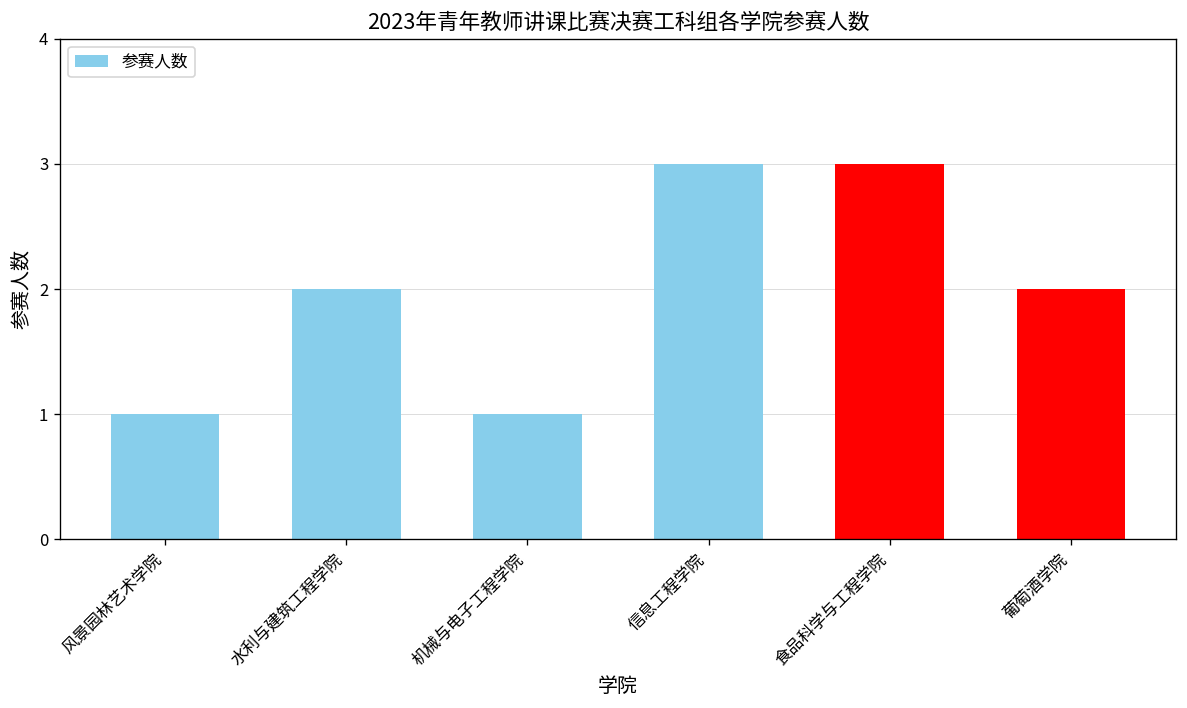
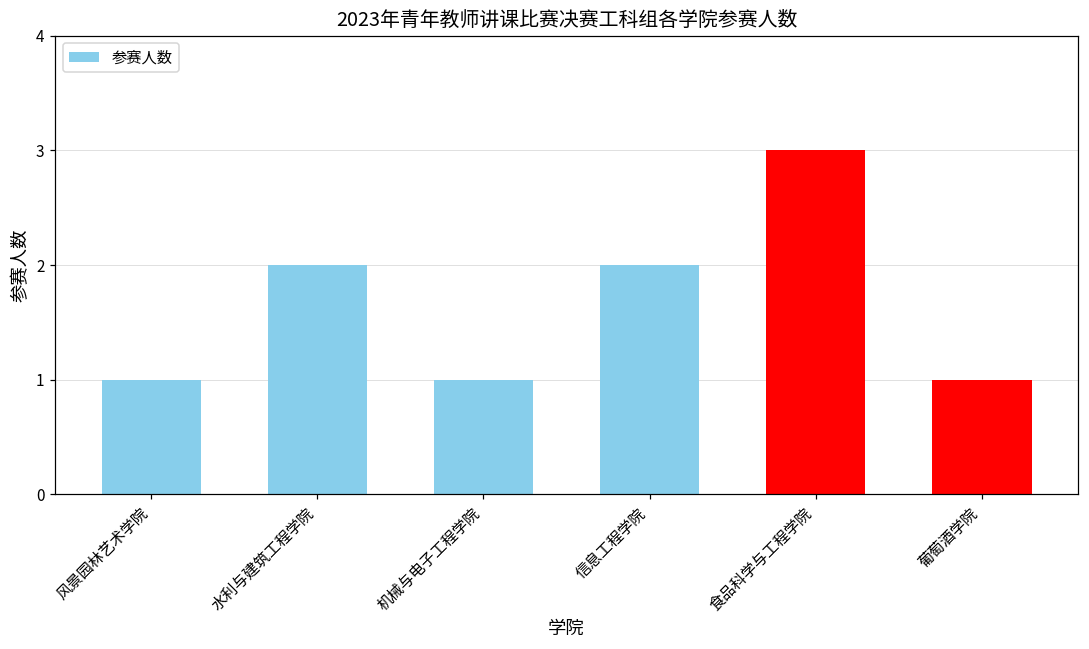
信息工程学院: 3 -> 2
葡萄酒学院: 2 -> 1
